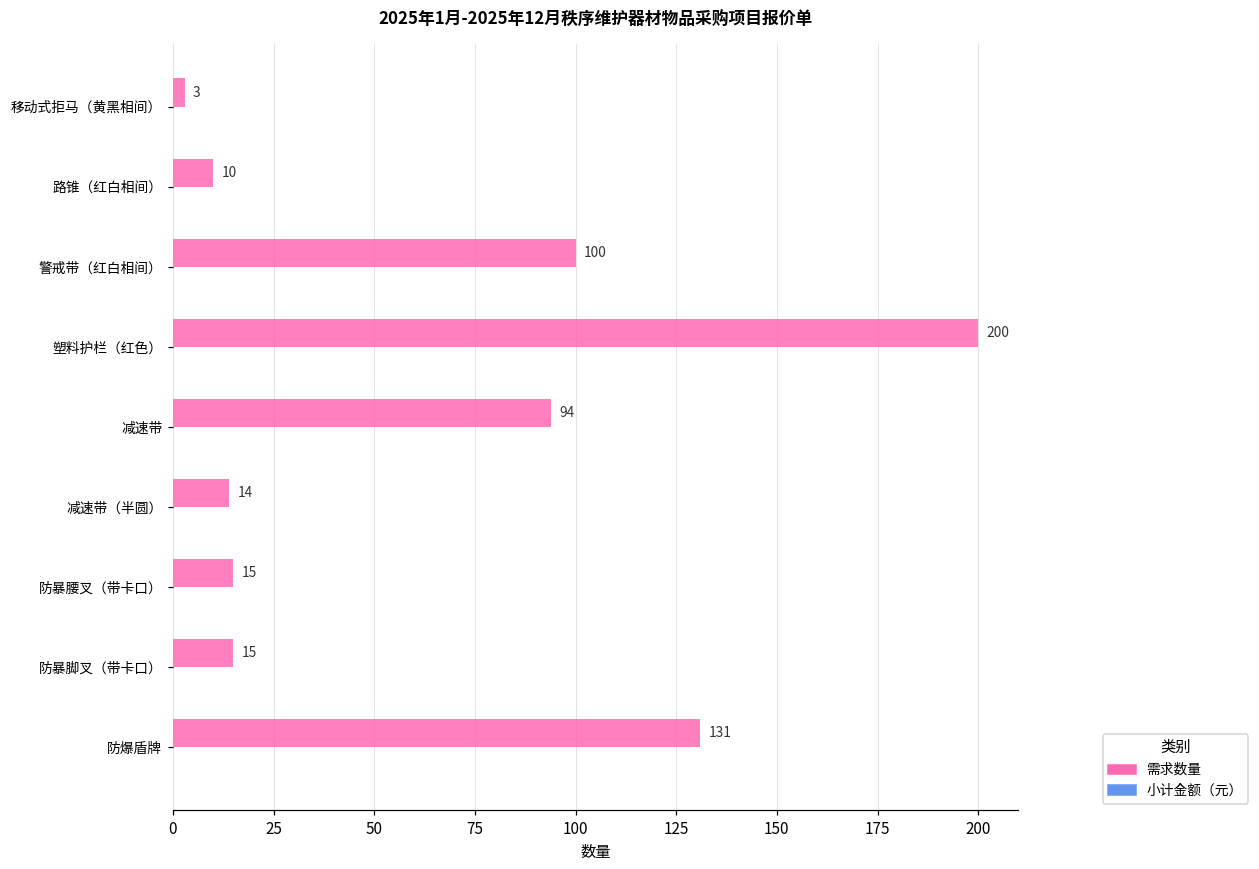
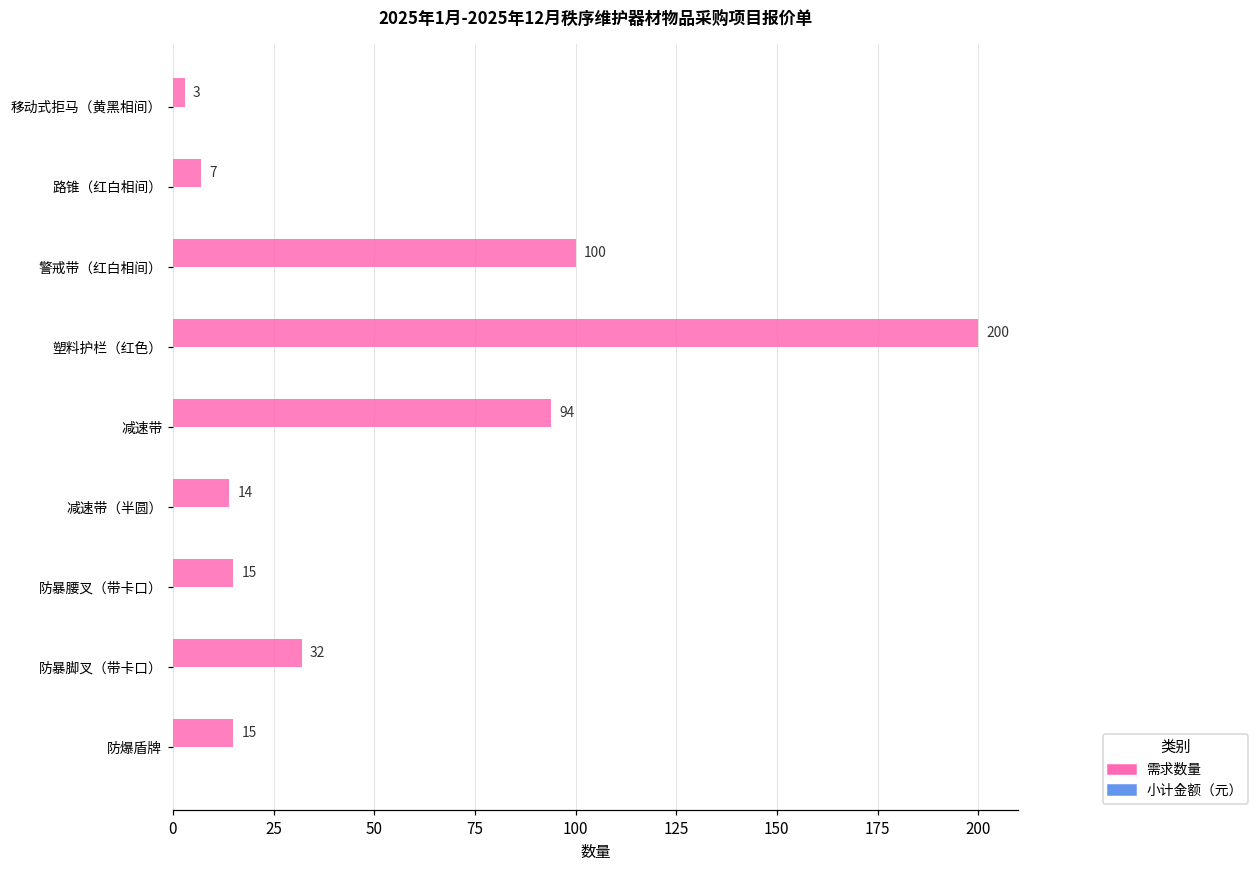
需求数量, 路锥（红白相间）: 10 -> 7
需求数量, 防暴脚叉（带卡口）: 15 -> 32
需求数量, 防爆盾牌: 131 -> 15
